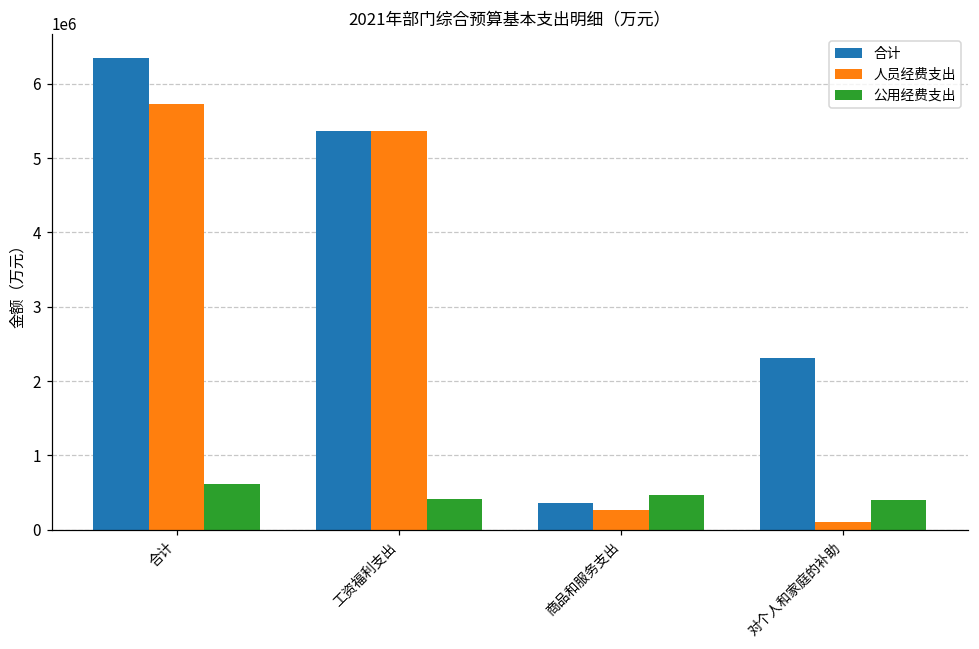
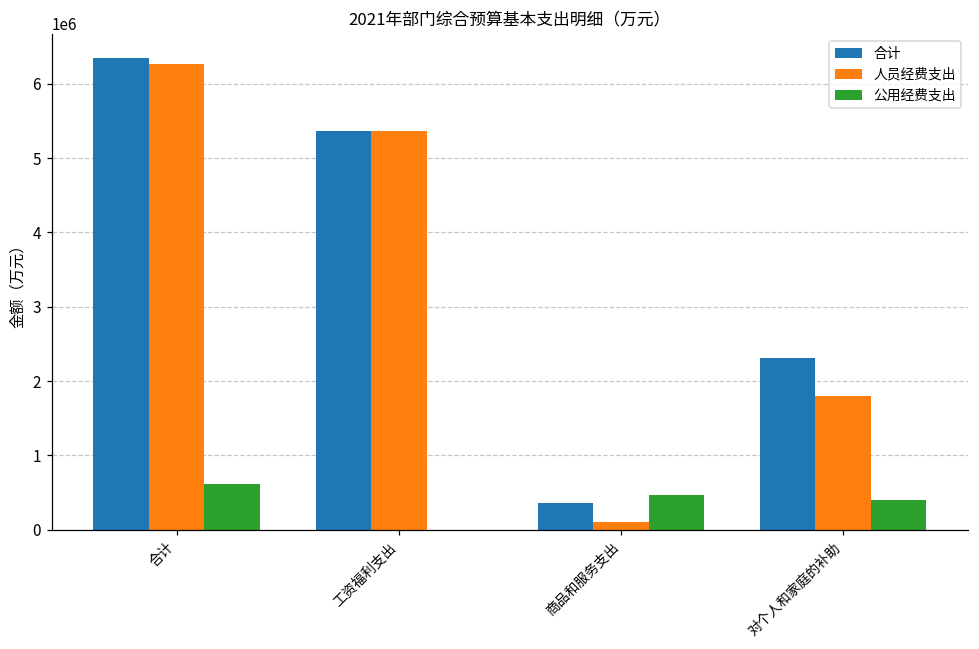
人员经费支出, 合计: 5700000 -> 6300000
公用经费支出, 工资福利支出: 400000 -> 0
人员经费支出, 商品和服务支出: 300000 -> 100000
人员经费支出, 对个人和家庭的补助: 100000 -> 1800000
